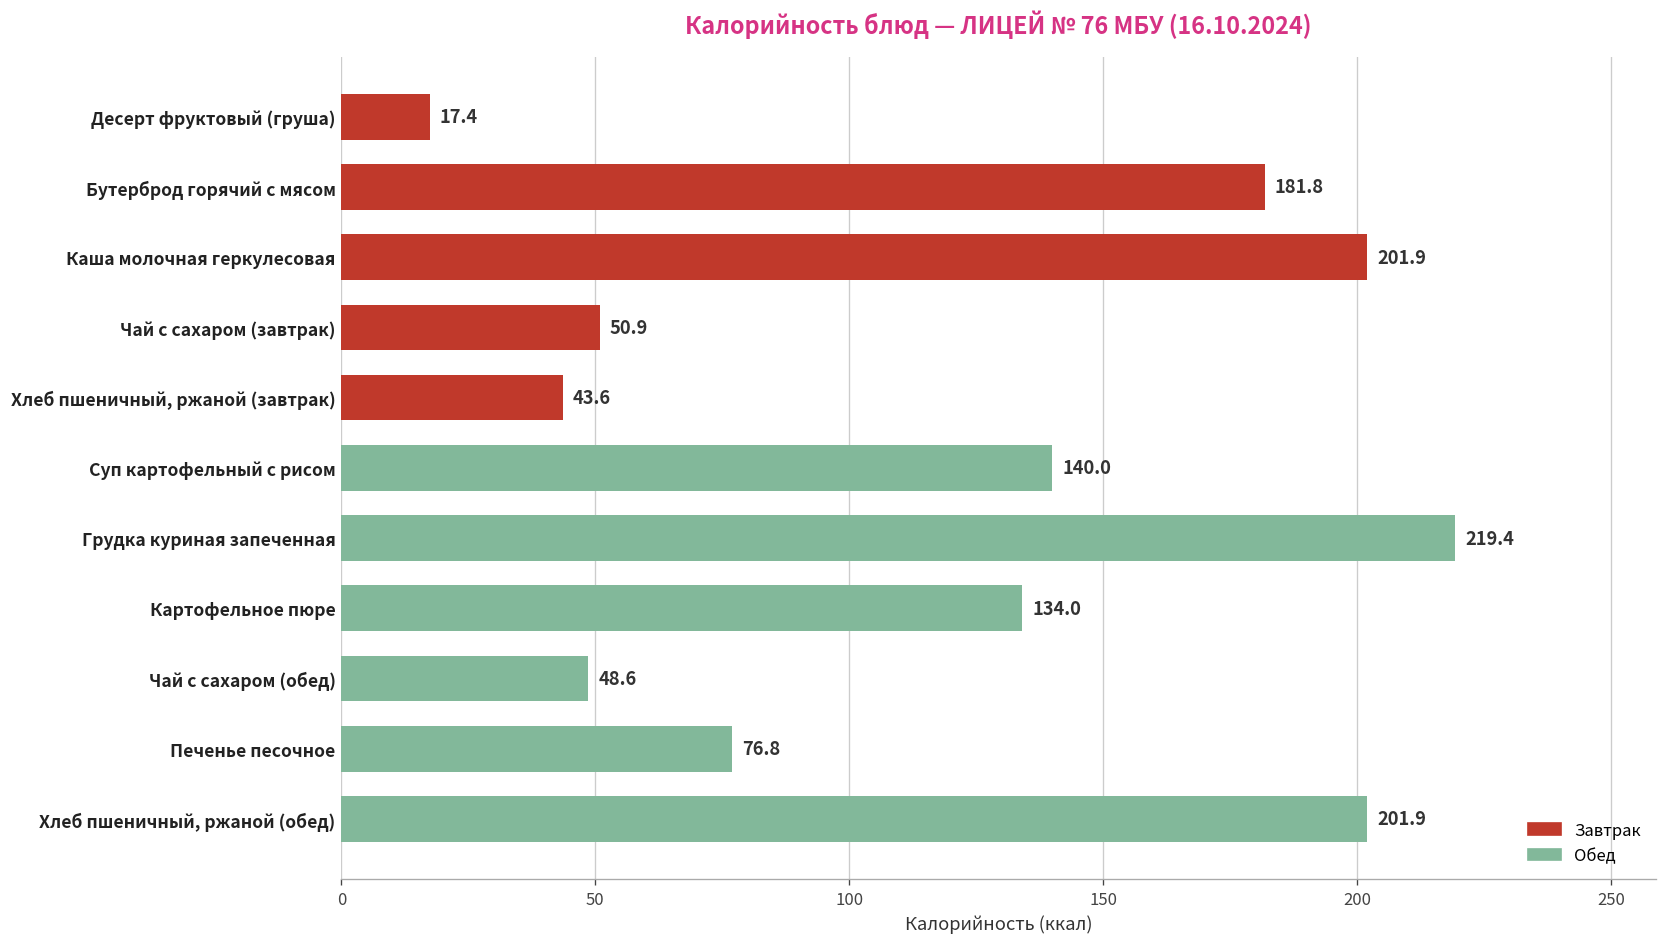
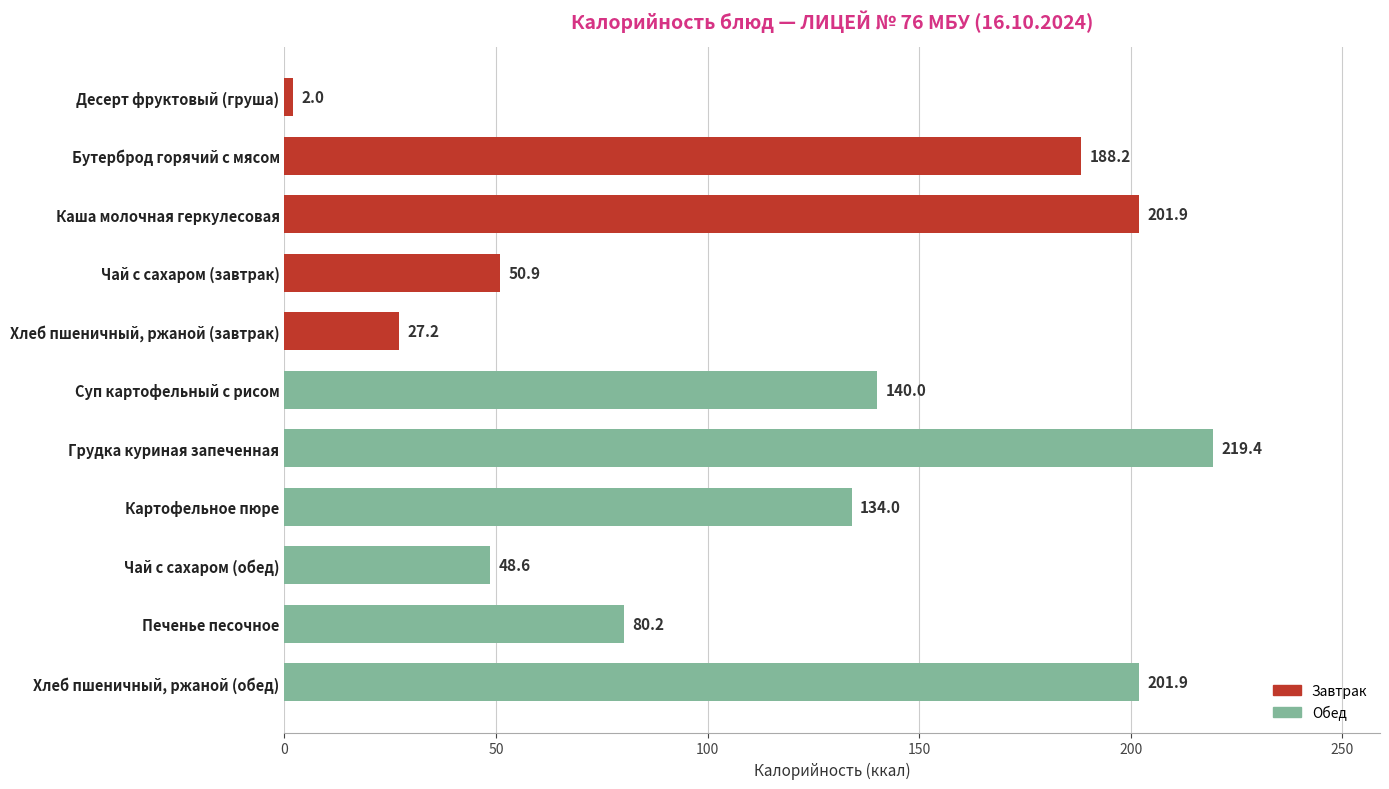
Десерт фруктовый (груша): 17.4 -> 2.0
Бутерброд горячий с мясом: 181.8 -> 188.2
Хлеб пшеничный, ржаной (завтрак): 43.6 -> 27.2
Печенье песочное: 76.8 -> 80.2
